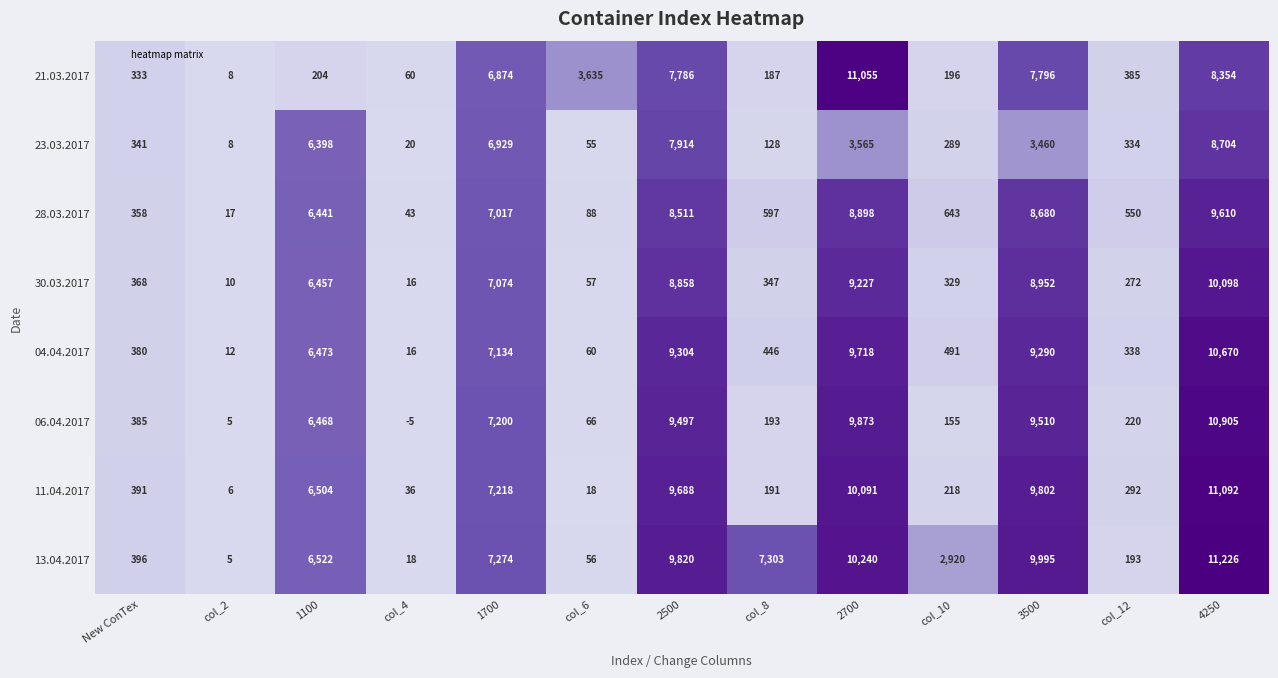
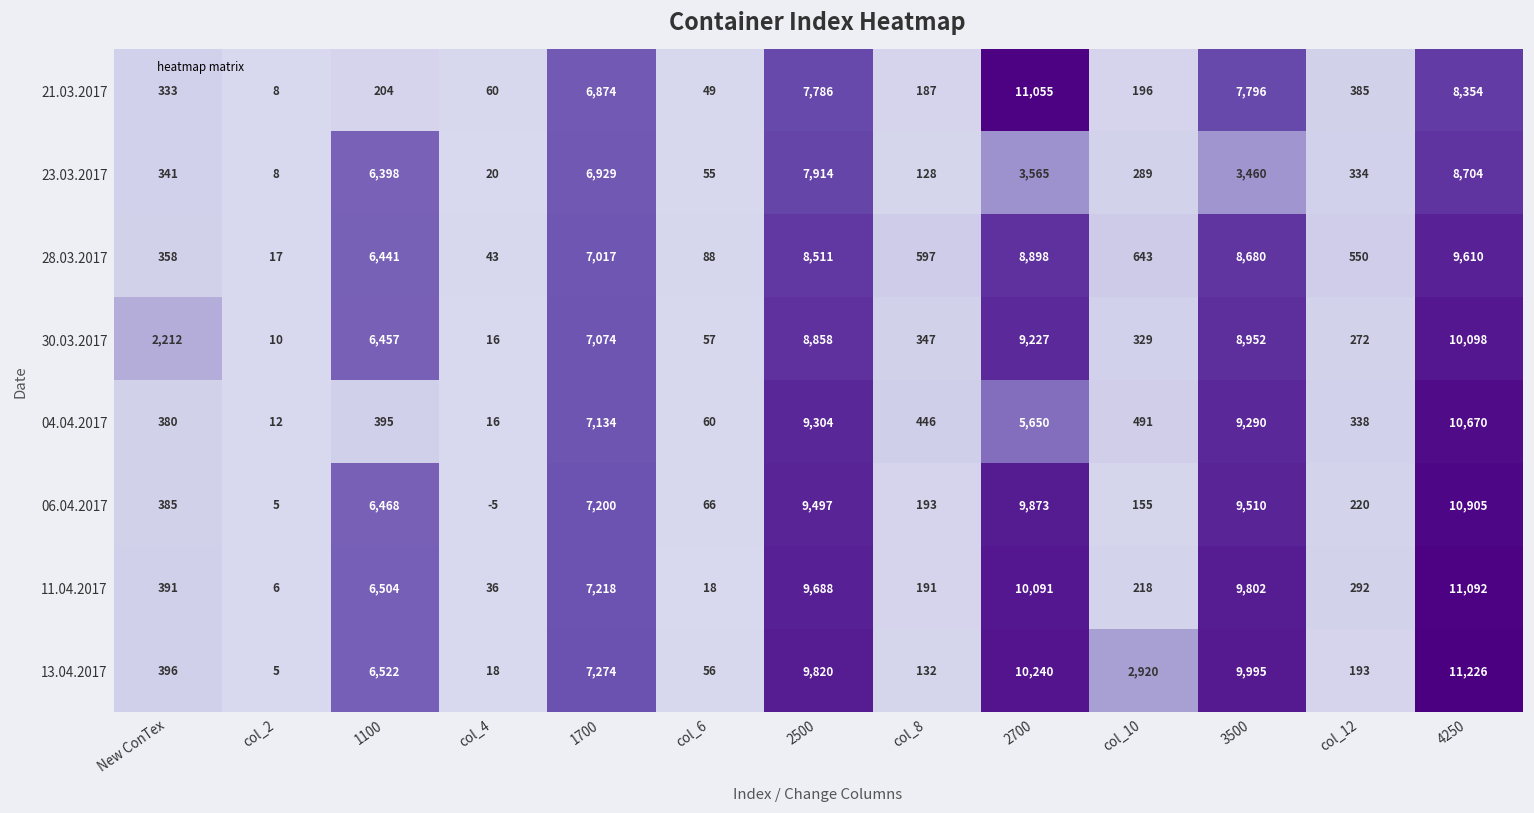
21.03.2017, col_6: 3,635 -> 49
30.03.2017, New ConTex: 368 -> 2,212
04.04.2017, 1100: 6,473 -> 395
04.04.2017, 2700: 9,718 -> 5,650
13.04.2017, col_8: 7,303 -> 132
